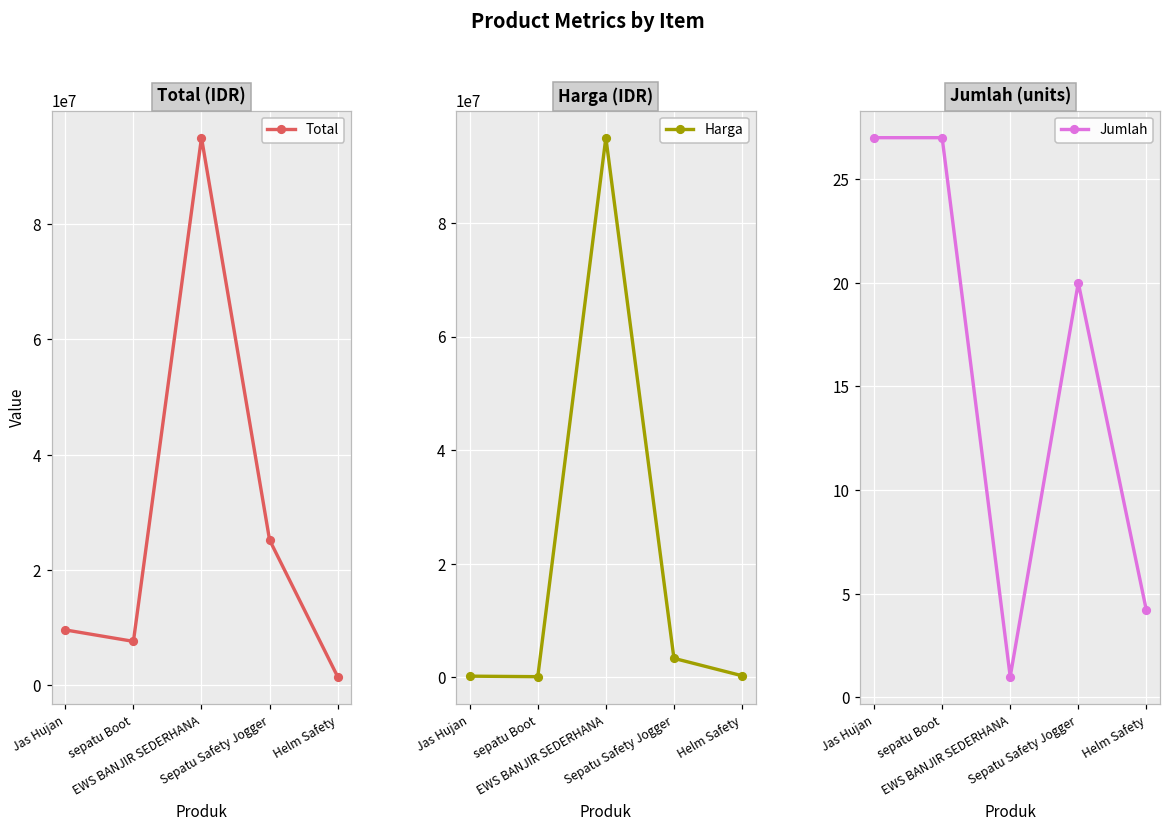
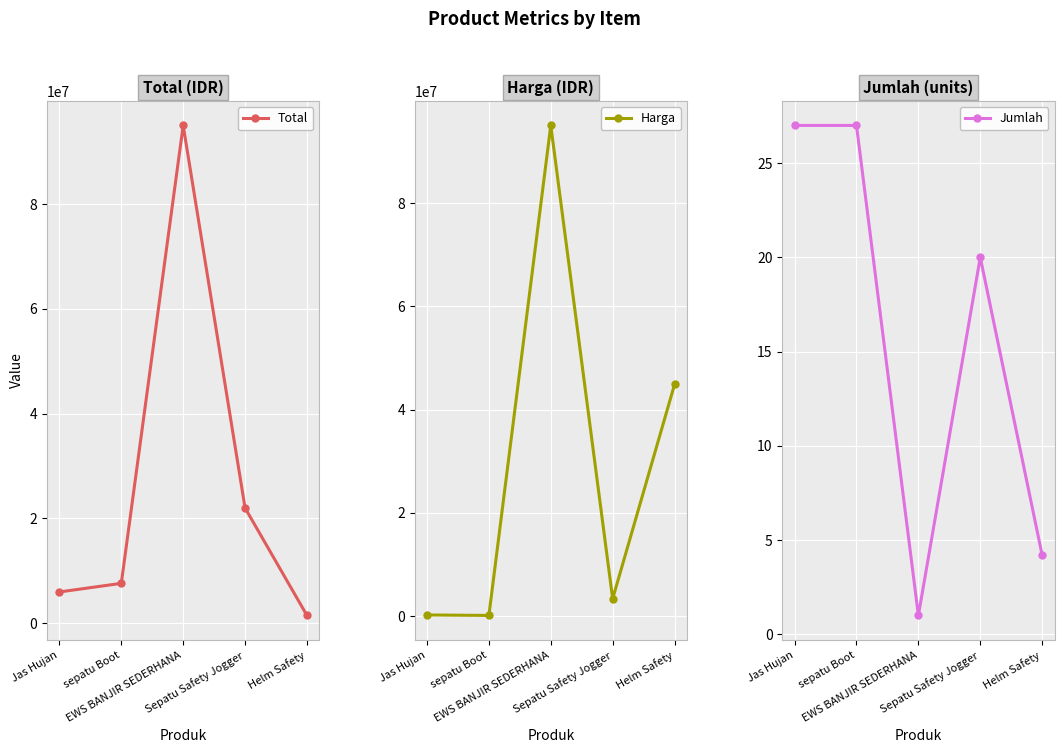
Total (IDR), Jas Hujan: 10000000 -> 6000000
Total (IDR), Sepatu Safety Jogger: 25000000 -> 22000000
Harga (IDR), Helm Safety: 0 -> 45000000
